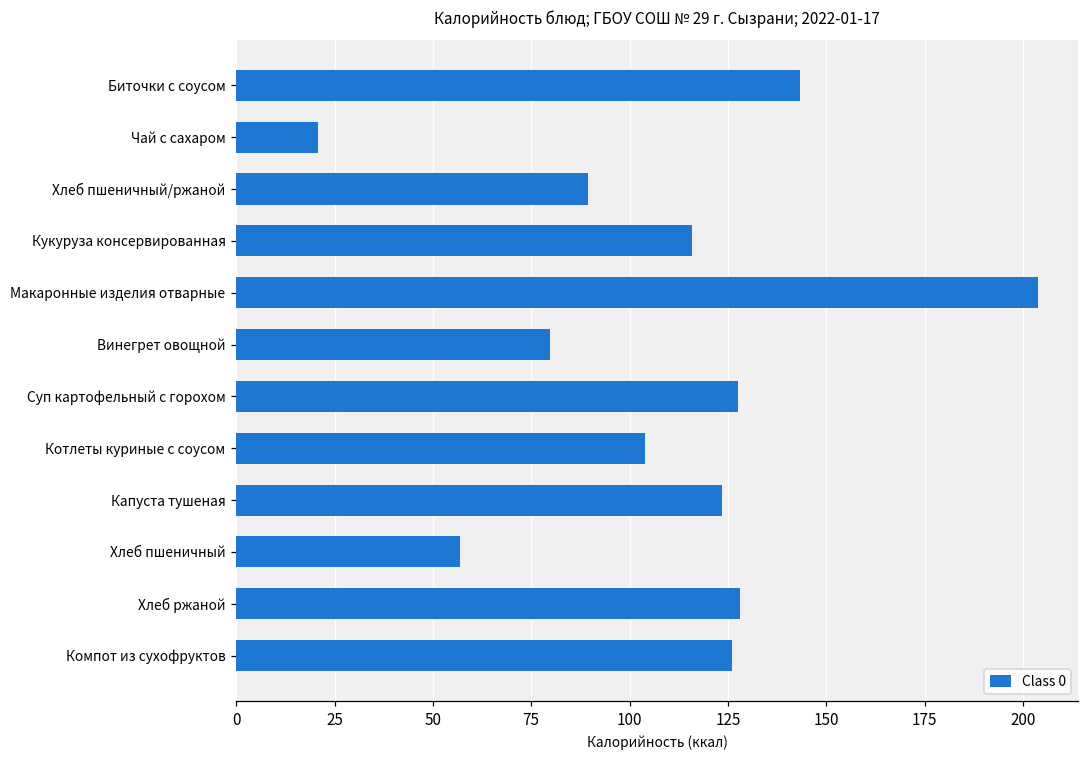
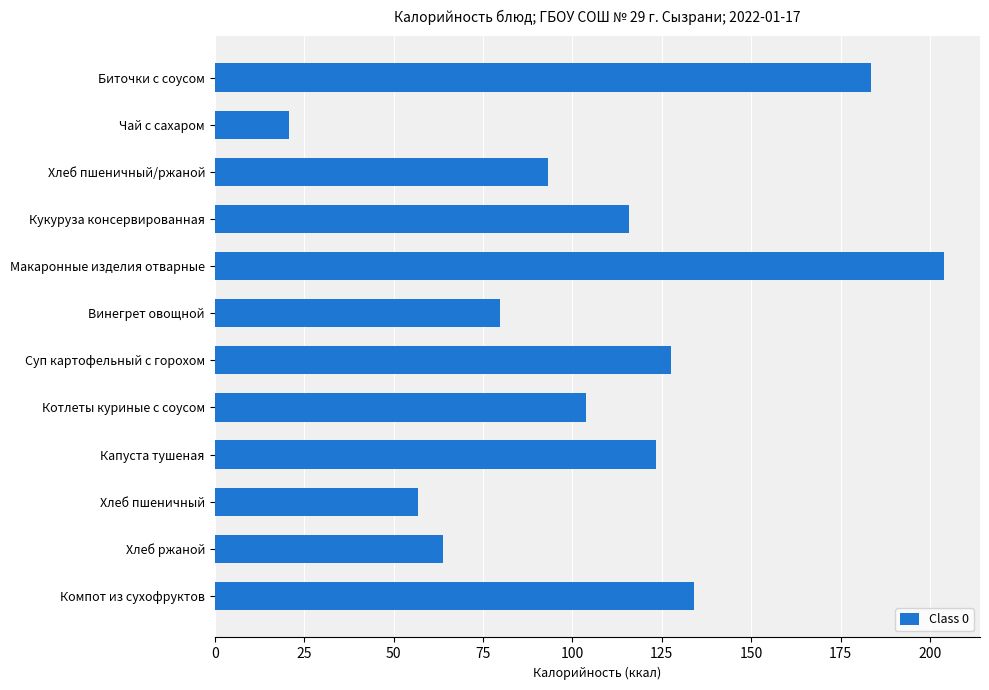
Биточки с соусом: 143 -> 183
Хлеб пшеничный/ржаной: 90 -> 93
Хлеб ржаной: 128 -> 64
Компот из сухофруктов: 126 -> 134
